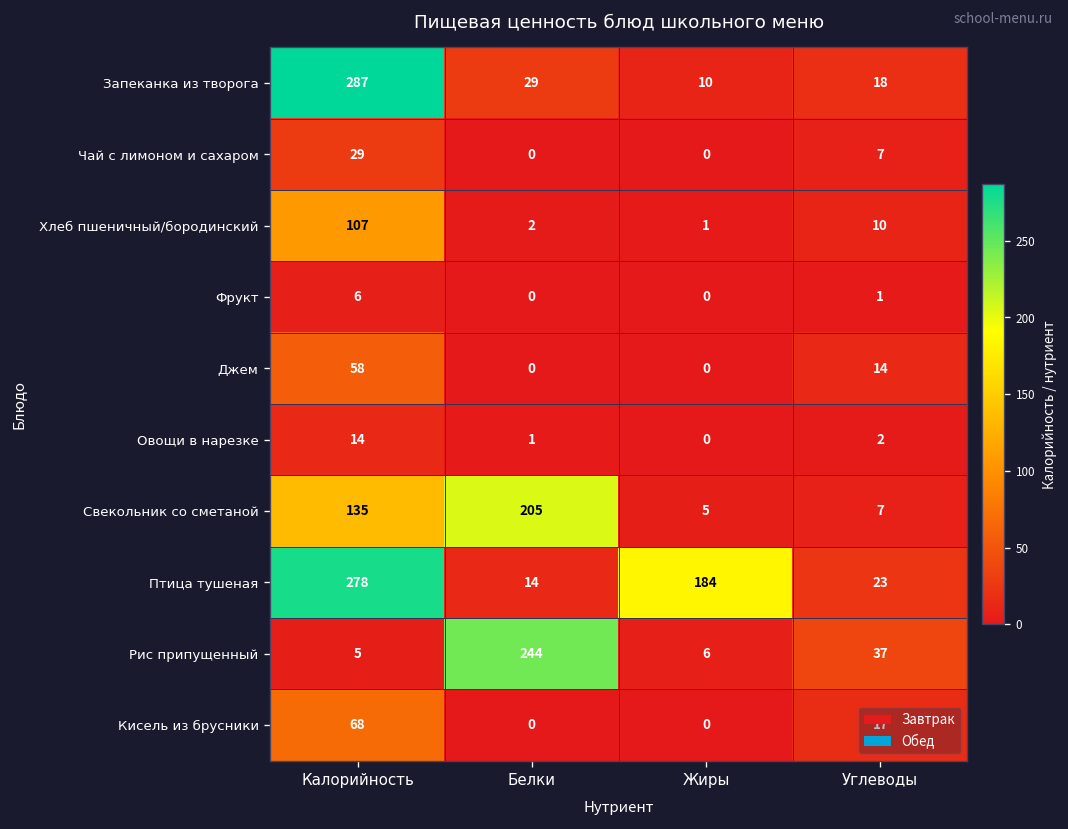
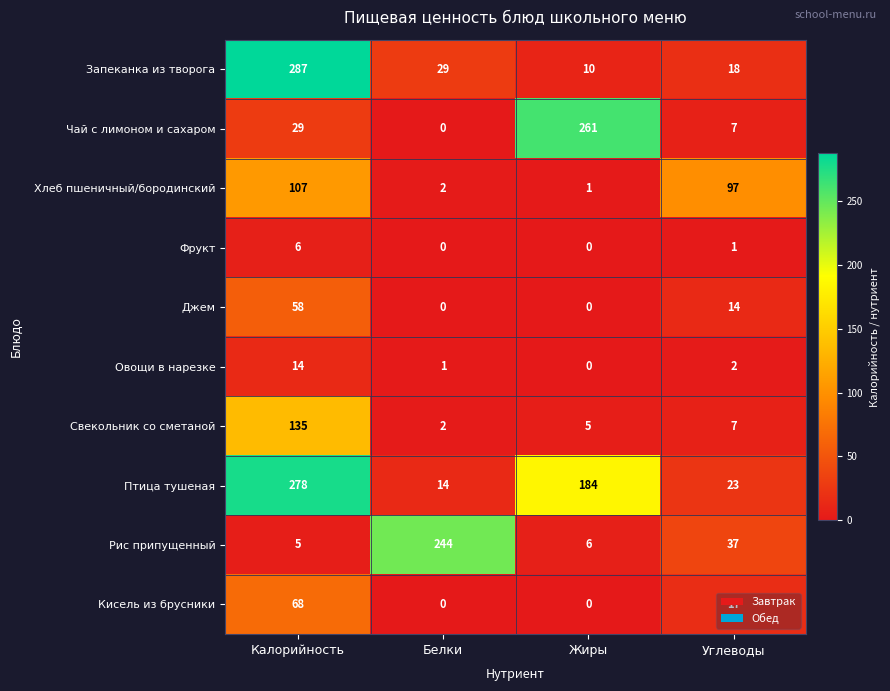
Чай с лимоном и сахаром, Жиры: 0 -> 261
Хлеб пшеничный/бородинский, Углеводы: 10 -> 97
Свекольник со сметаной, Белки: 205 -> 2
